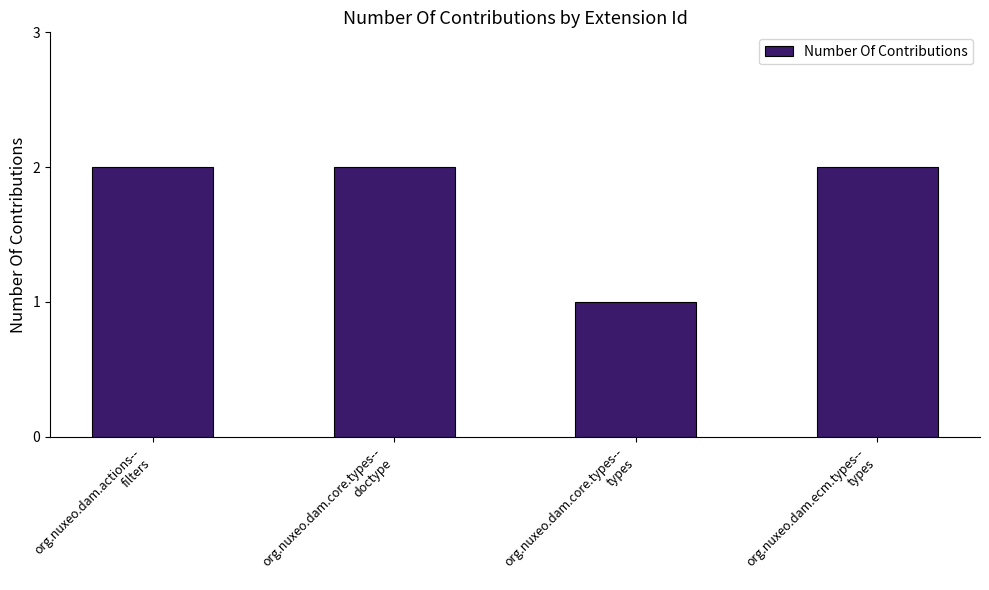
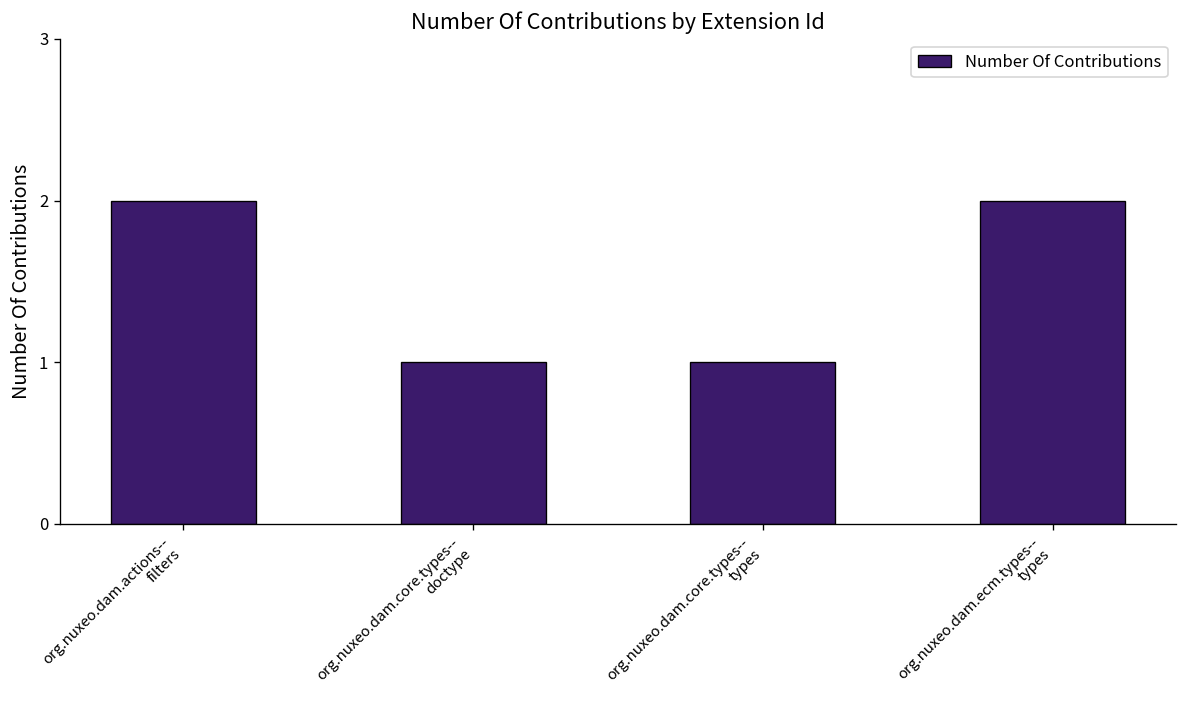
org.nuxeo.dam.core.types-- doctype: 2 -> 1
